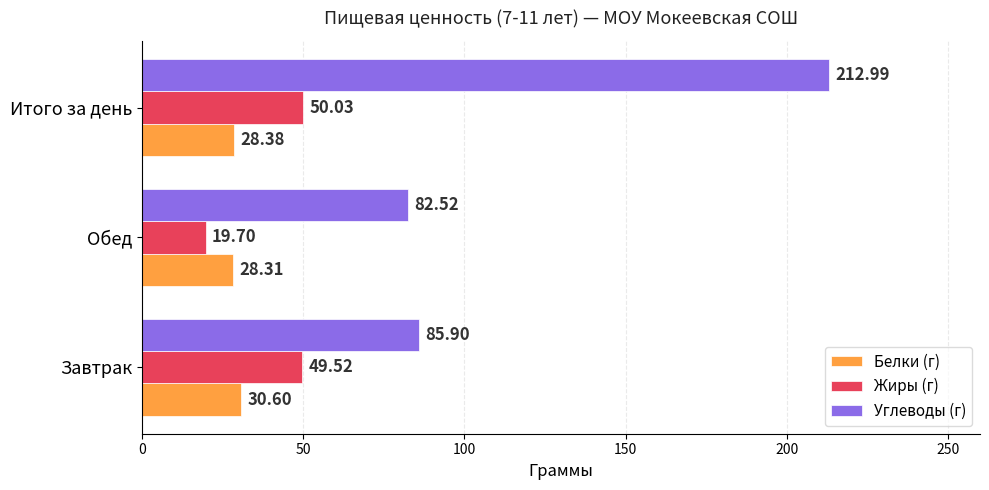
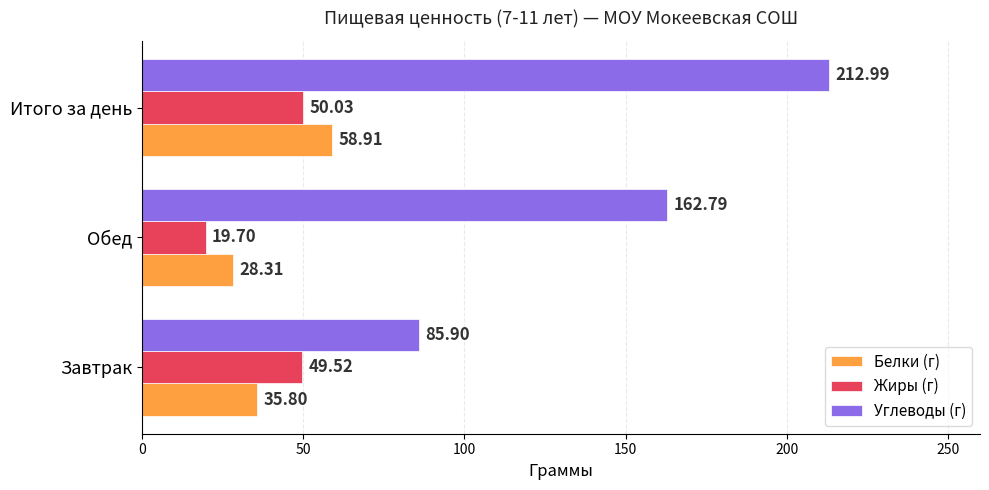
Белки (г), Итого за день: 28.38 -> 58.91
Углеводы (г), Обед: 82.52 -> 162.79
Белки (г), Завтрак: 30.60 -> 35.80
